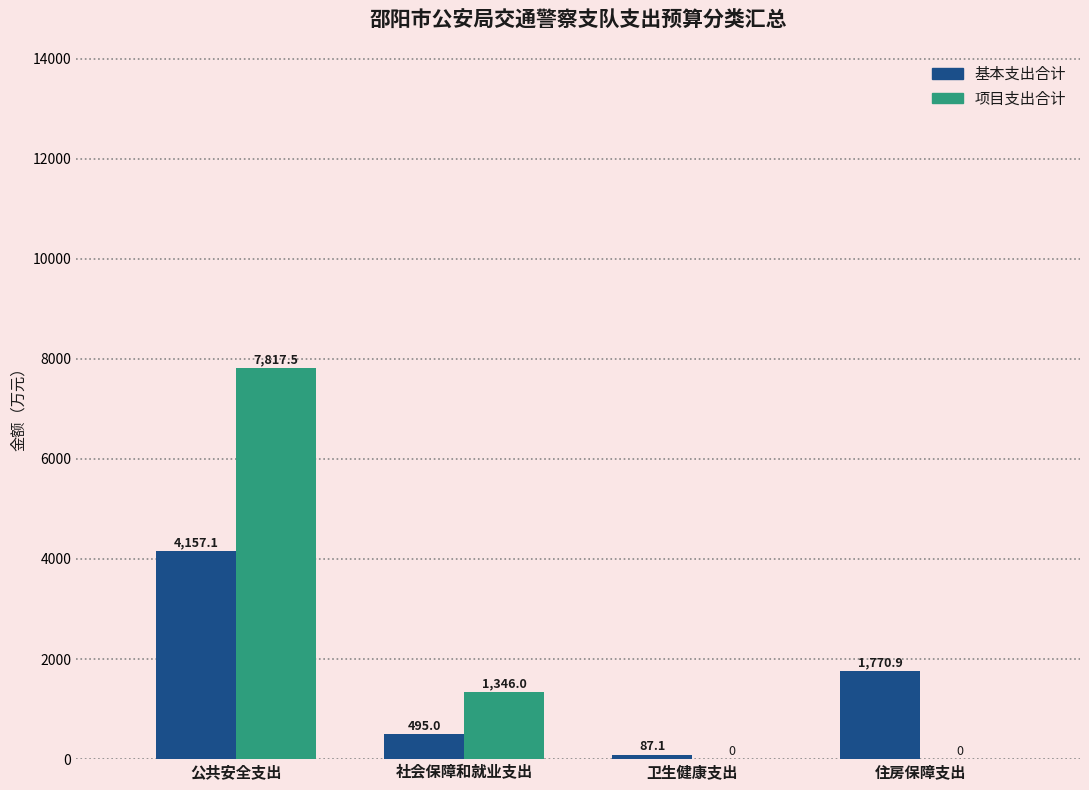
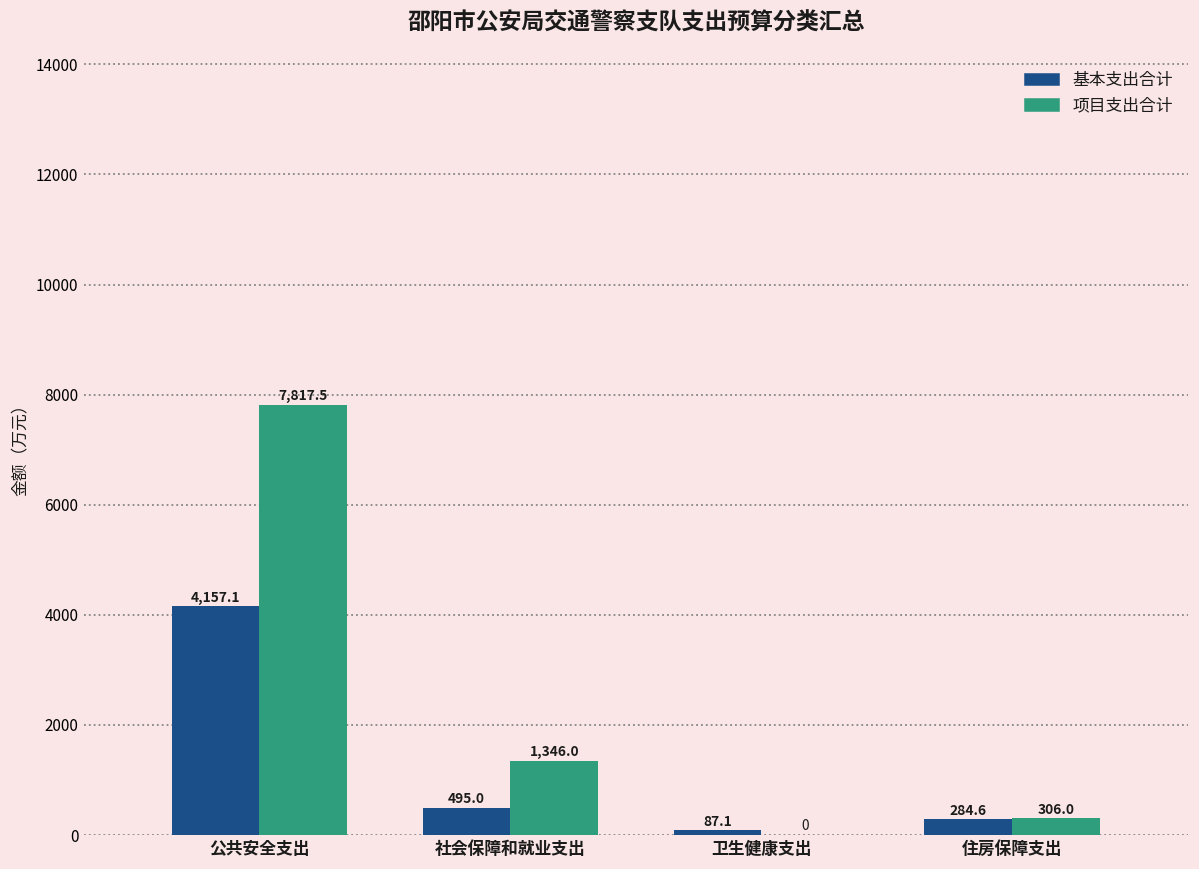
基本支出合计, 住房保障支出: 1,770.9 -> 284.6
项目支出合计, 住房保障支出: 0 -> 306.0
